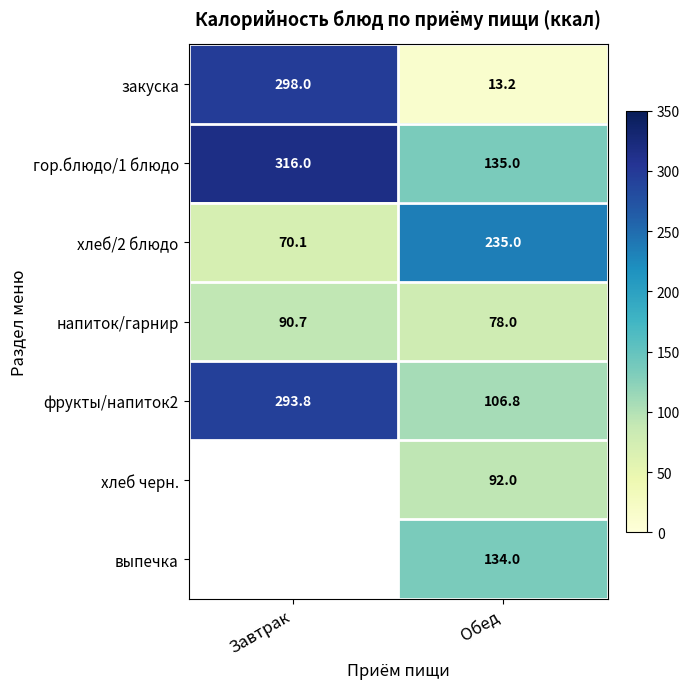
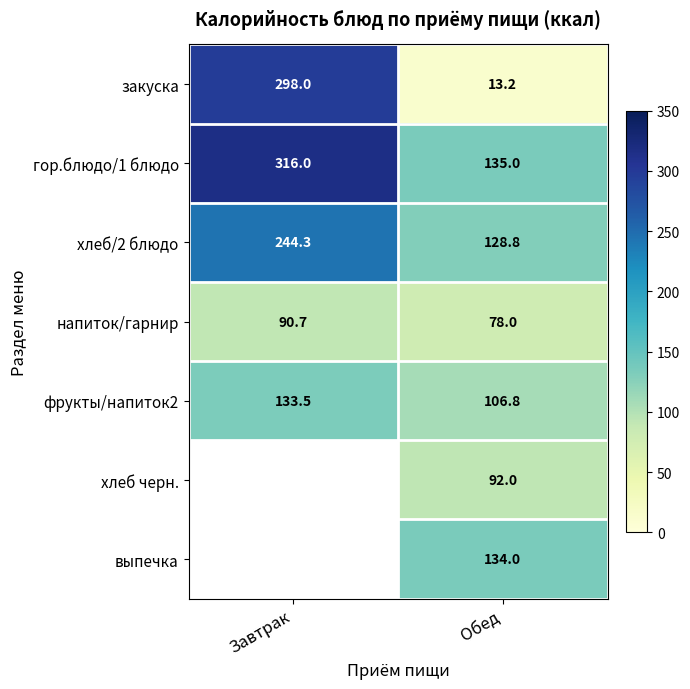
хлеб/2 блюдо, Завтрак: 70.1 -> 244.3
хлеб/2 блюдо, Обед: 235.0 -> 128.8
фрукты/напиток2, Завтрак: 293.8 -> 133.5
